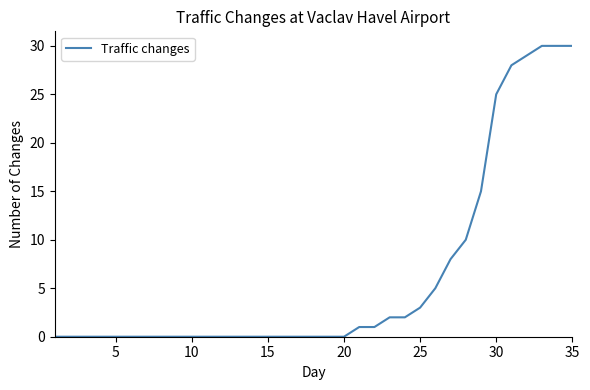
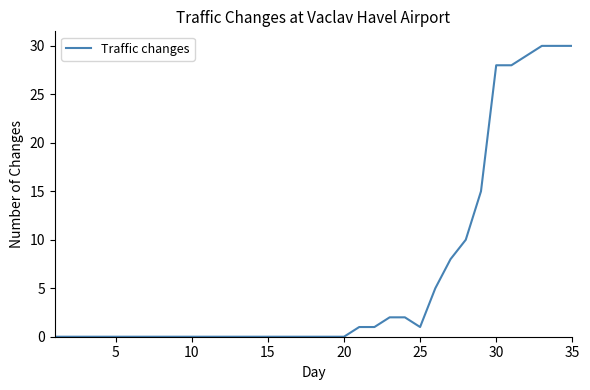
25: 3 -> 1
30: 25 -> 28
